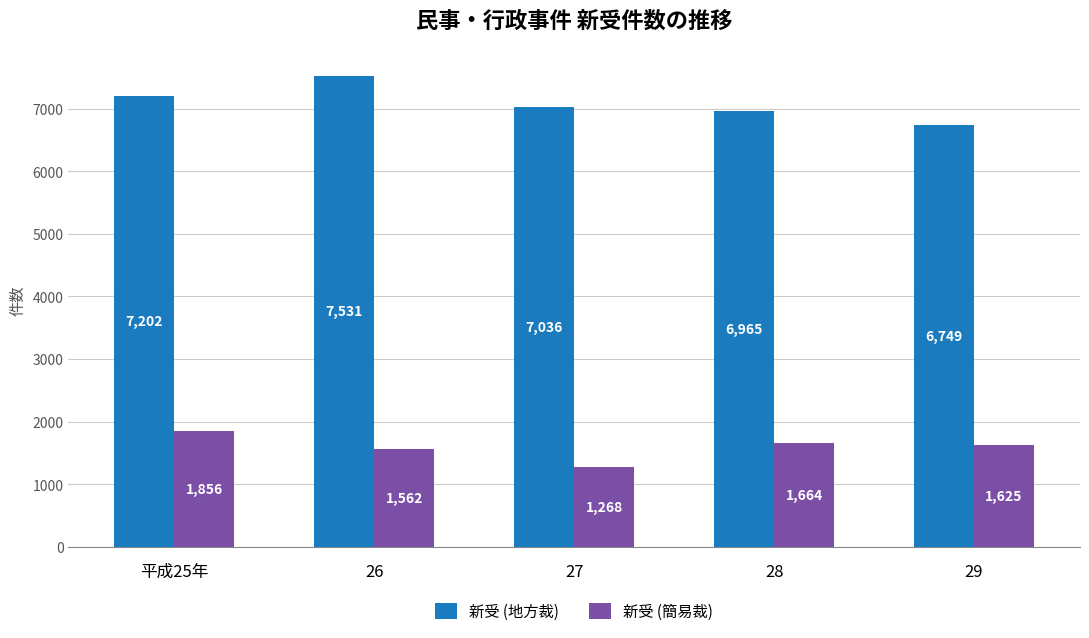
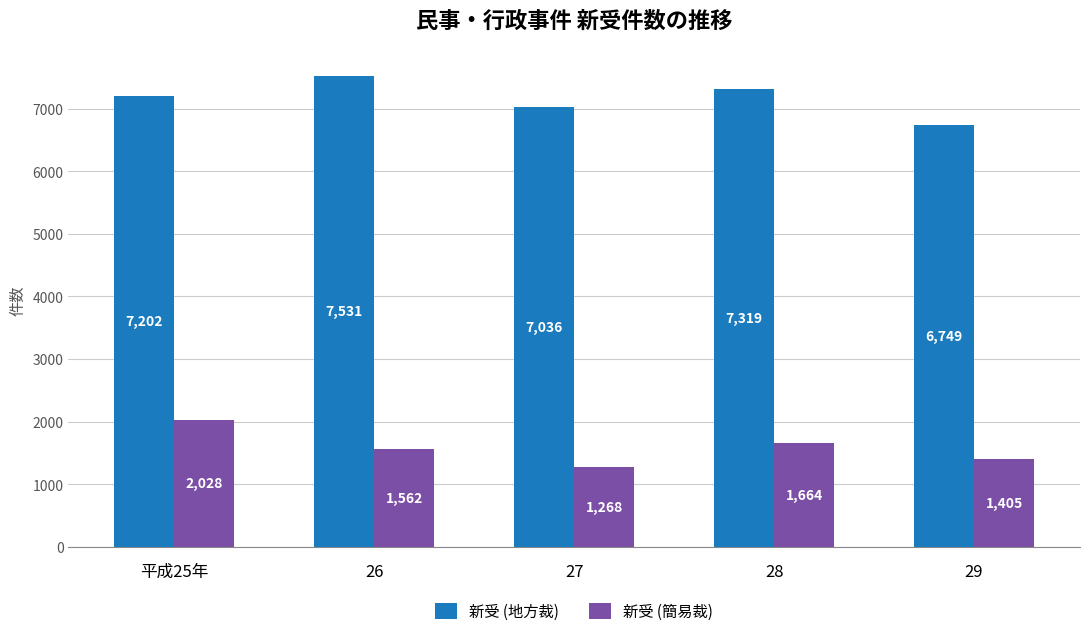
新受 (簡易裁), 平成25年: 1,856 -> 2,028
新受 (地方裁), 28: 6,965 -> 7,319
新受 (簡易裁), 29: 1,625 -> 1,405
